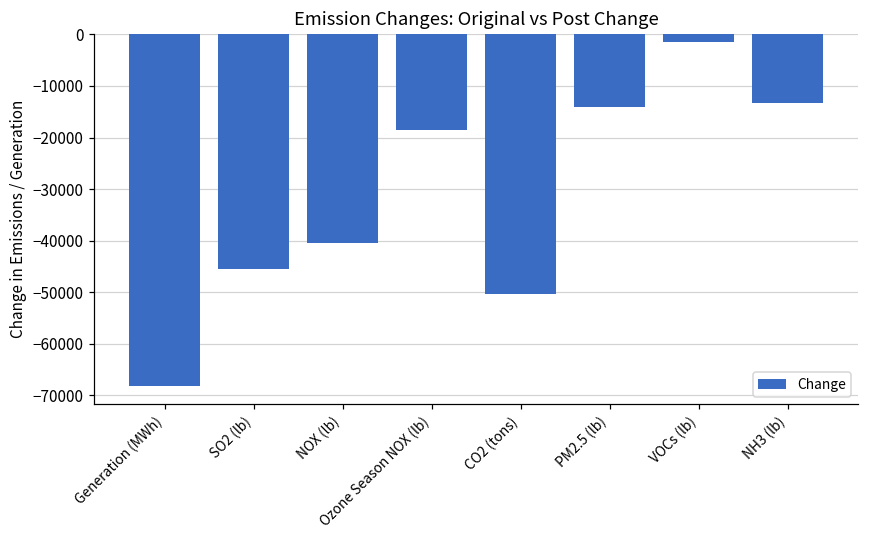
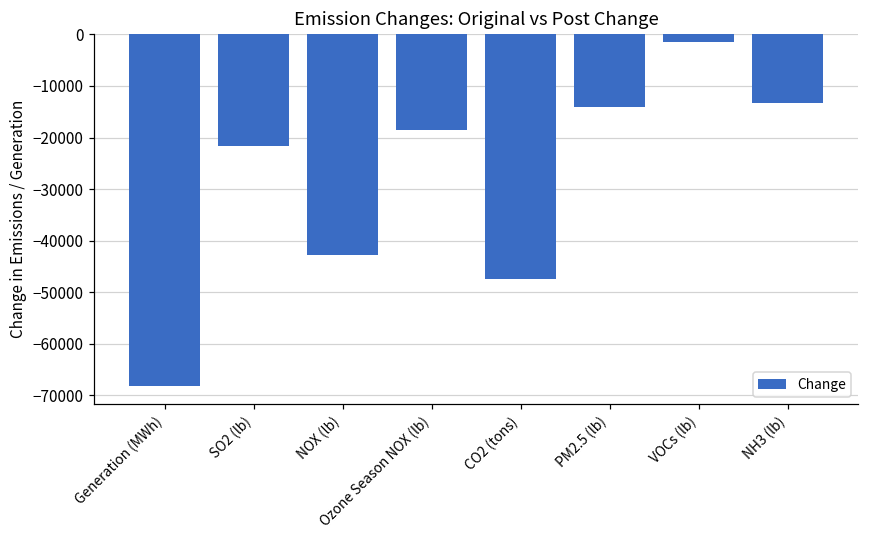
SO2 (lb): -46000 -> -22000
NOX (lb): -40000 -> -43000
CO2 (tons): -50000 -> -48000
